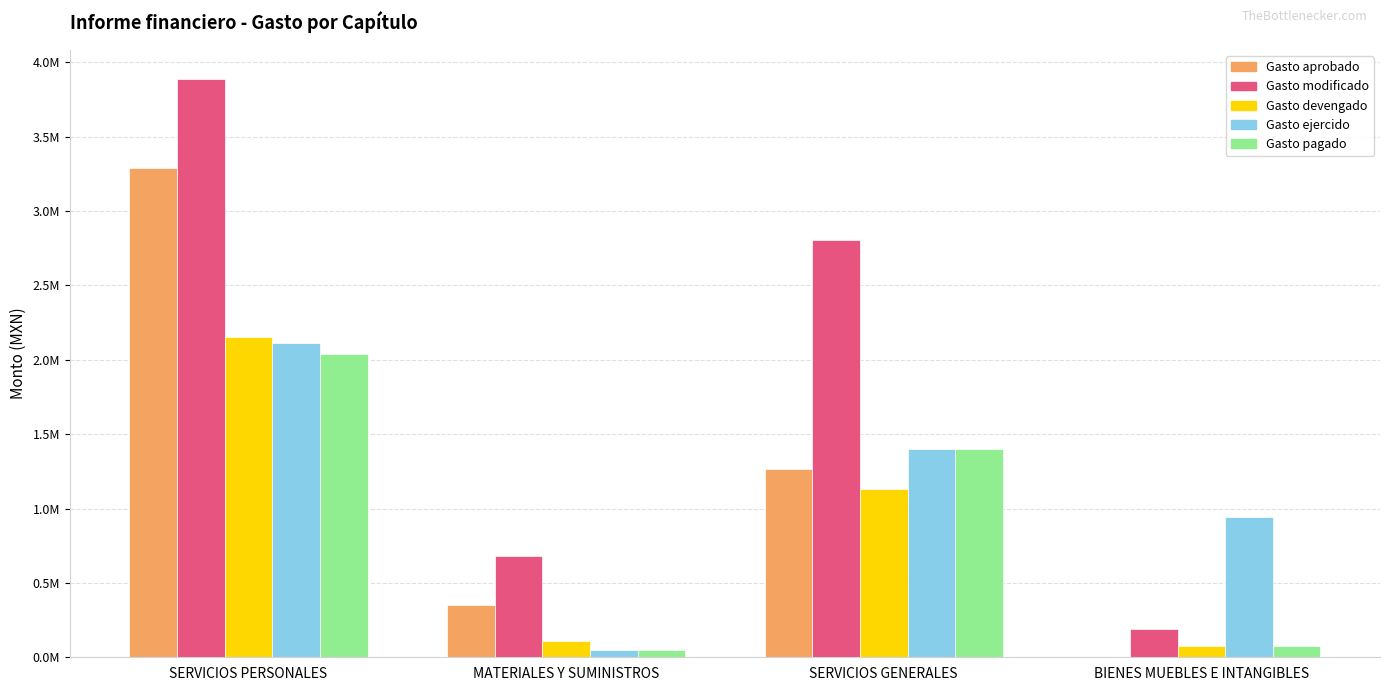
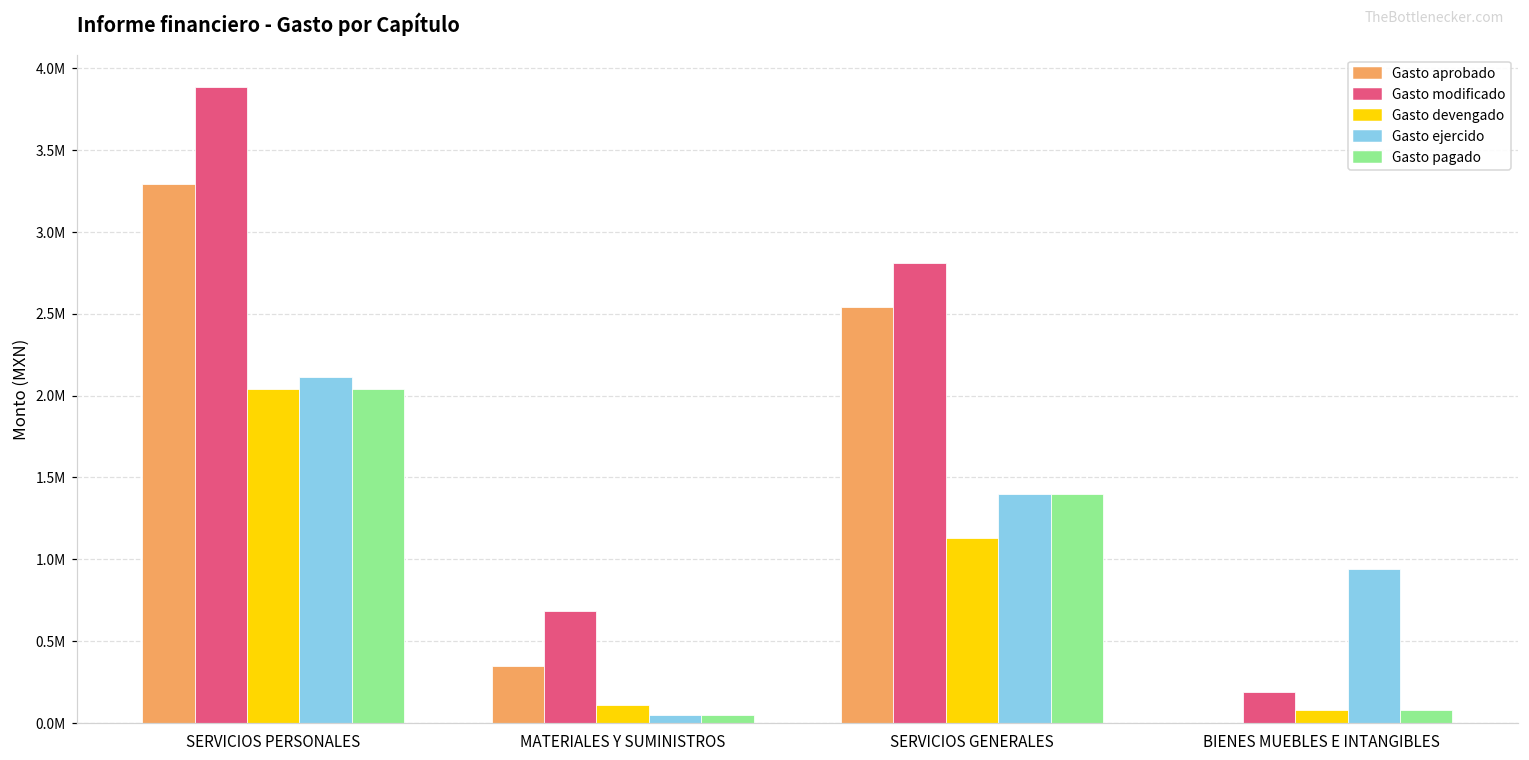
Gasto devengado, SERVICIOS PERSONALES: 2150000 -> 2040000
Gasto aprobado, SERVICIOS GENERALES: 1260000 -> 2540000
